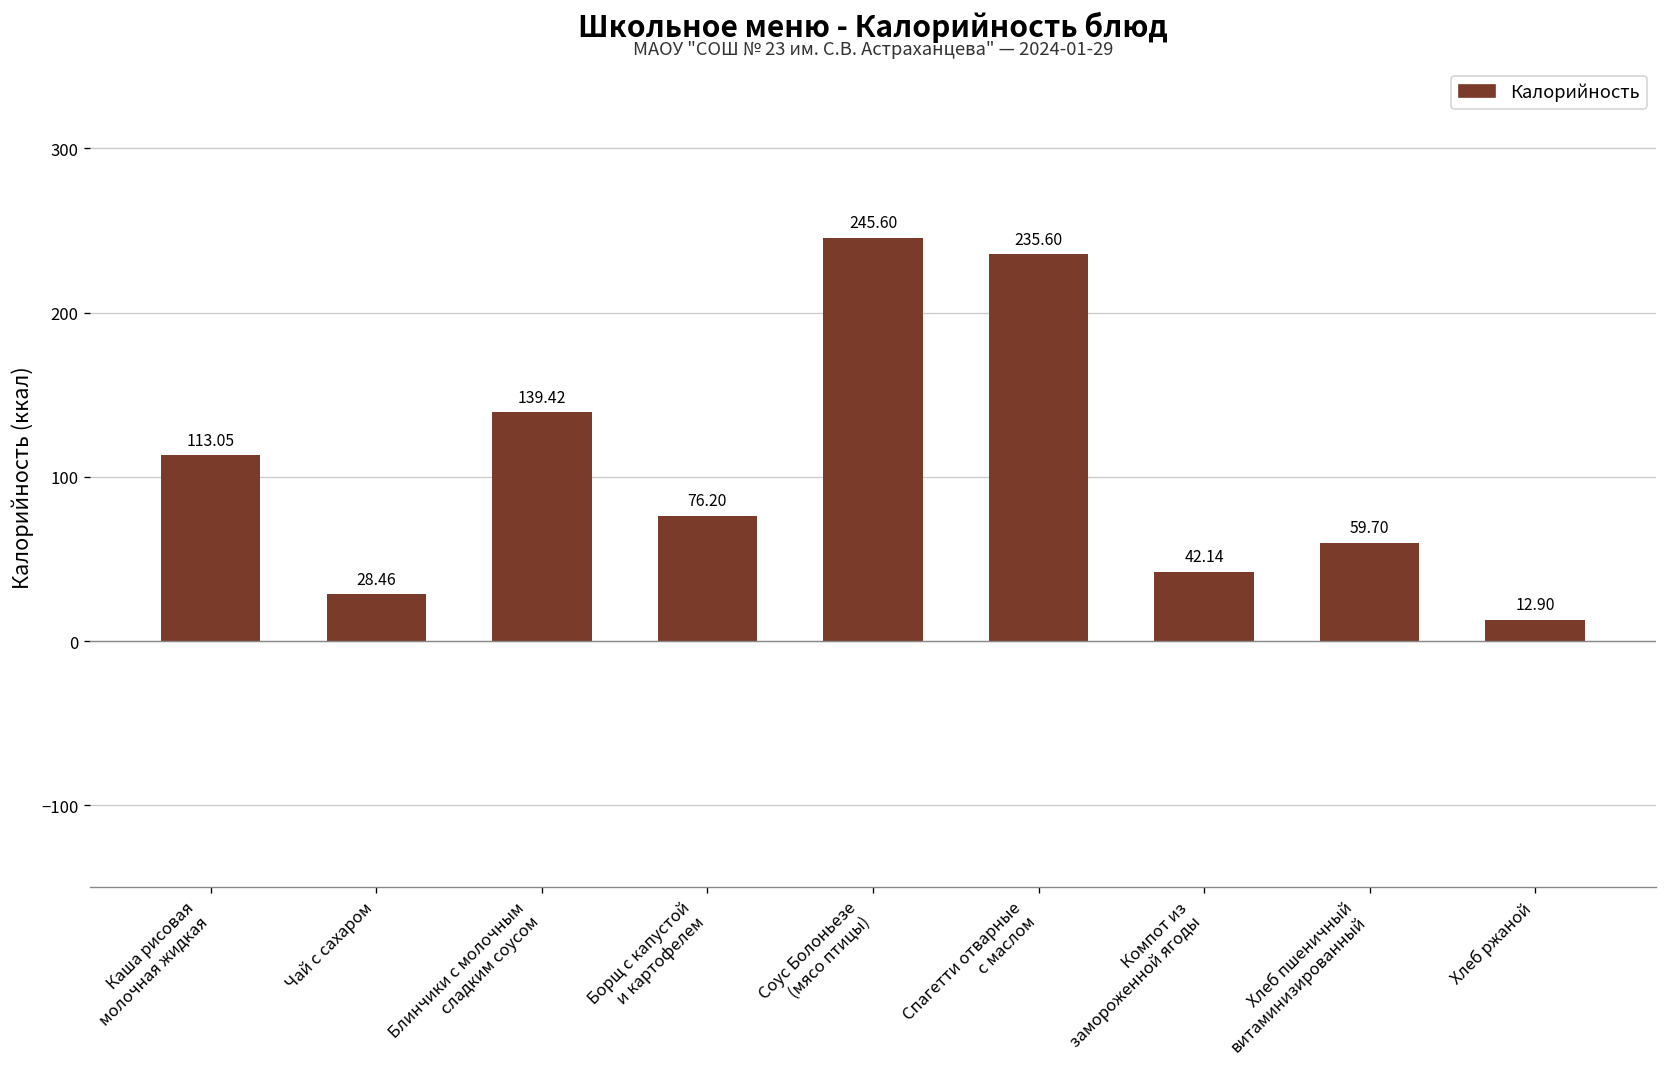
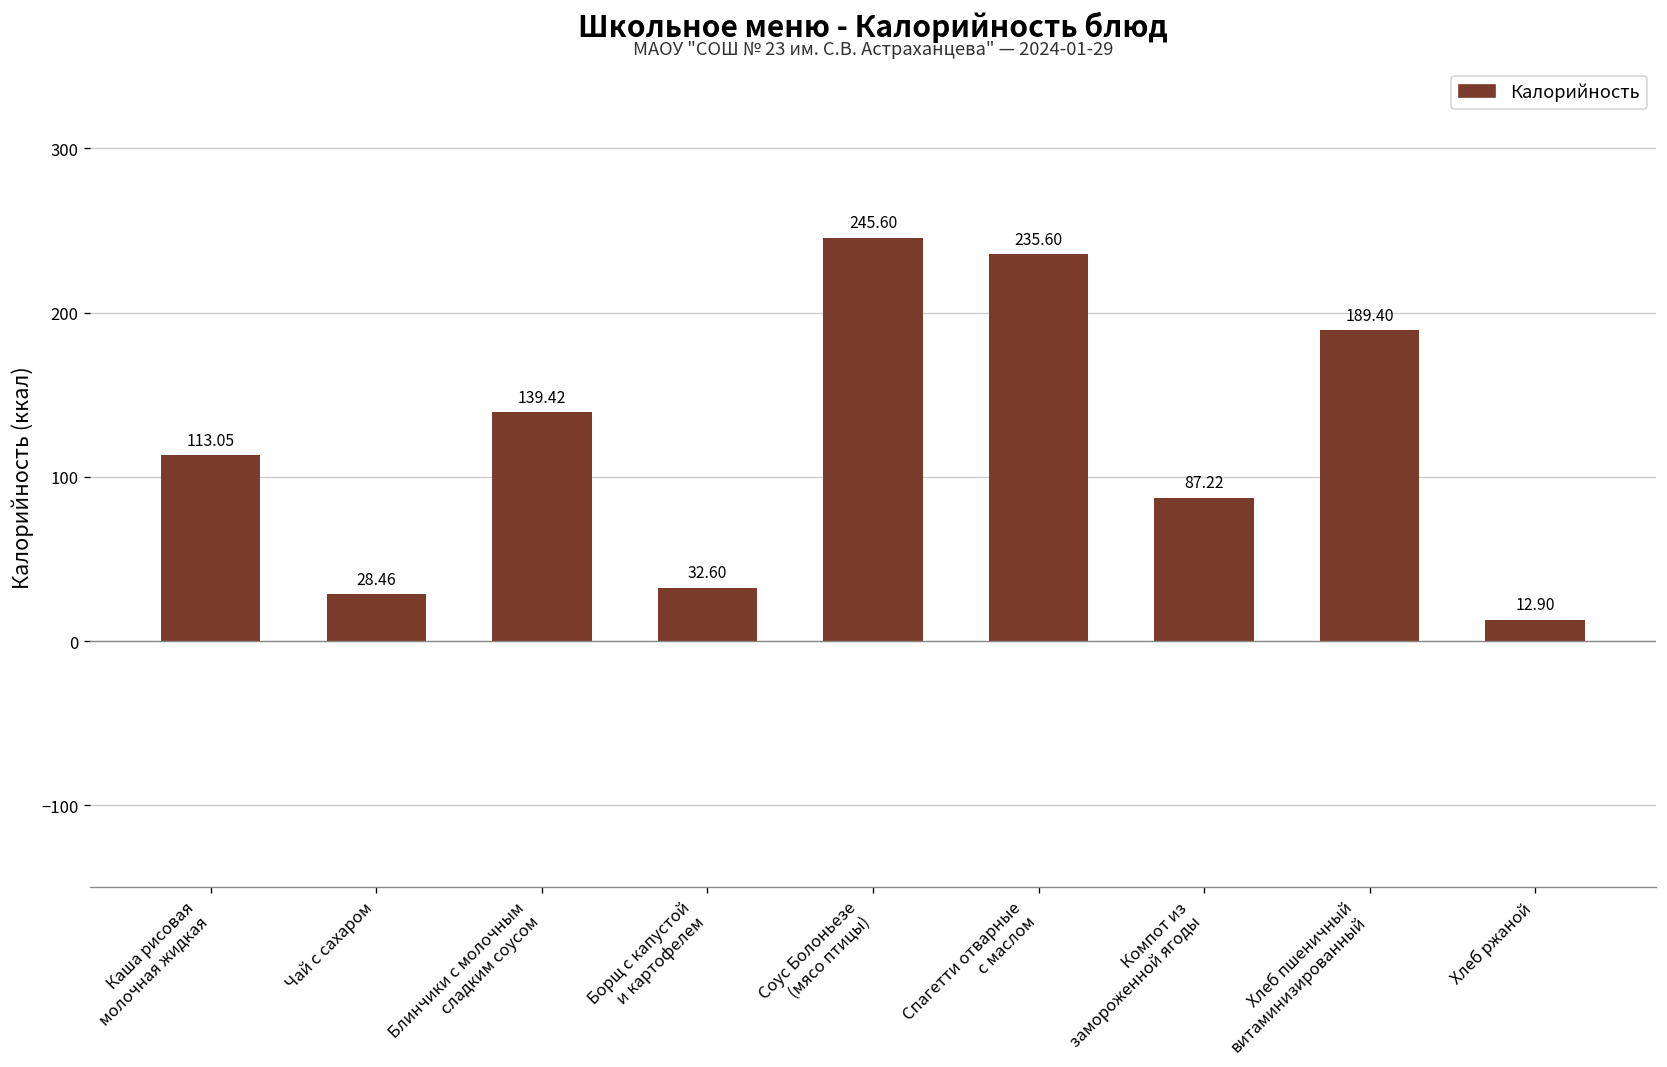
Борщ с капустой и картофелем: 76.20 -> 32.60
Компот из замороженной ягоды: 42.14 -> 87.22
Хлеб пшеничный витаминизированный: 59.70 -> 189.40
